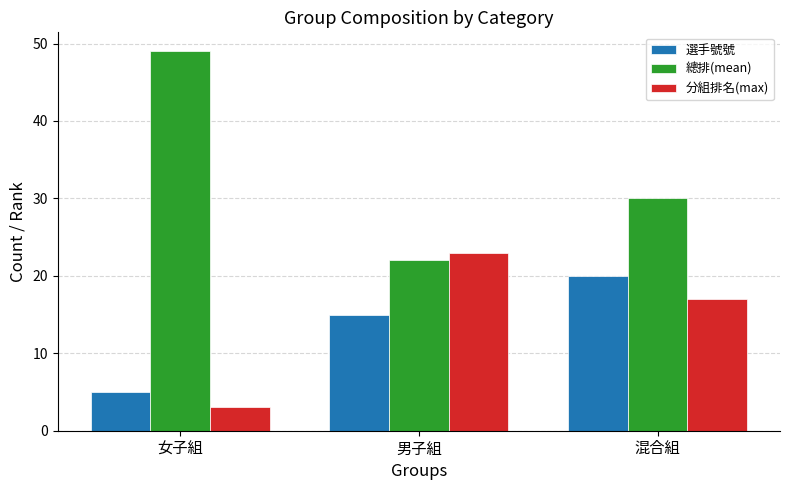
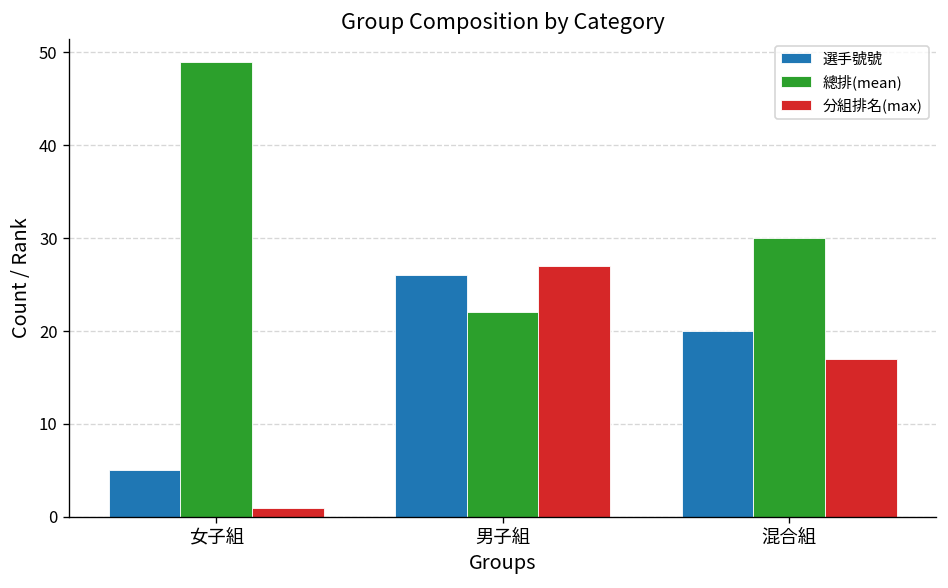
分組排名(max), 女子組: 3 -> 1
選手號號, 男子組: 15 -> 26
分組排名(max), 男子組: 23 -> 27
